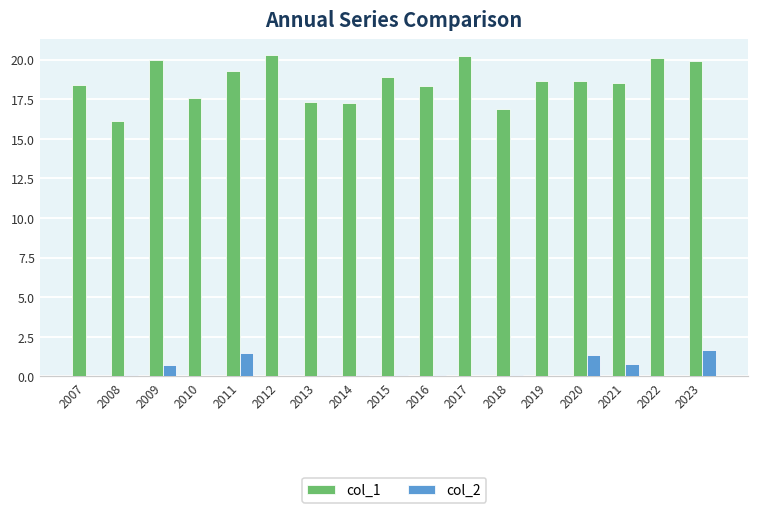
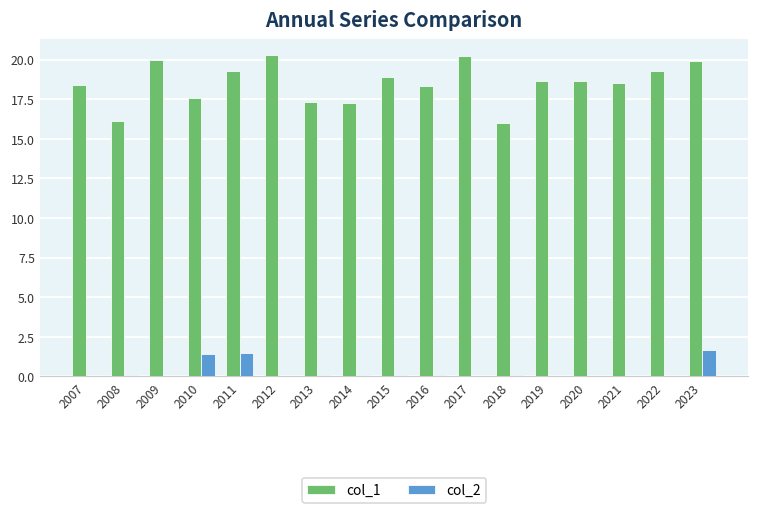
col_2, 2009: 0.7 -> 0.1
col_2, 2010: 0.0 -> 1.4
col_1, 2018: 16.9 -> 16.0
col_2, 2020: 1.3 -> 0.0
col_2, 2021: 0.8 -> 0.0
col_1, 2022: 20.1 -> 19.3
